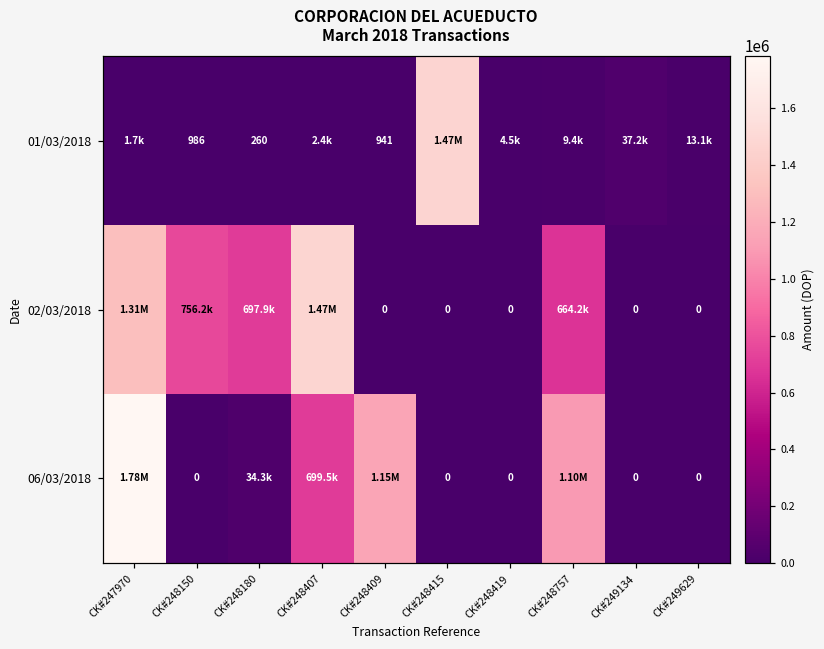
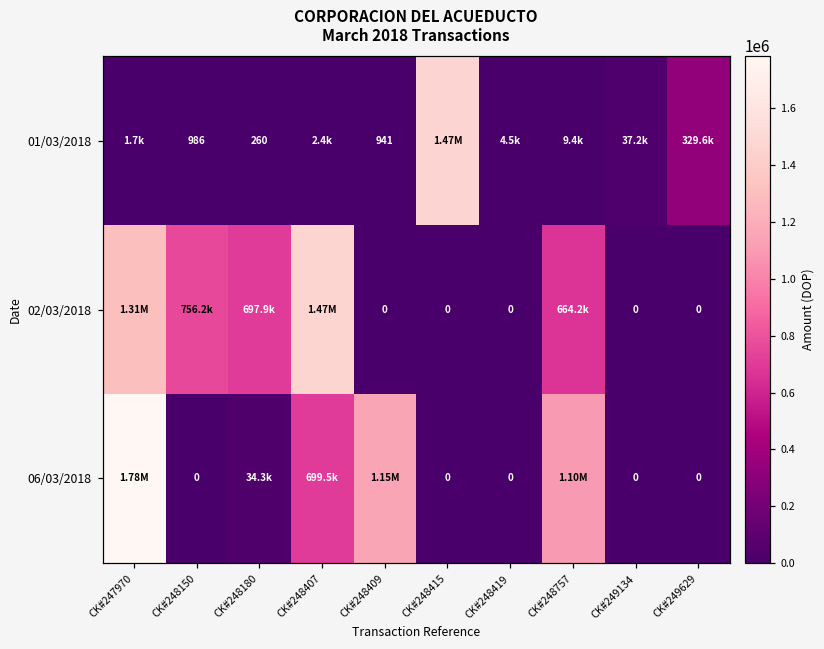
01/03/2018, CK#249629: 13.1k -> 329.6k
